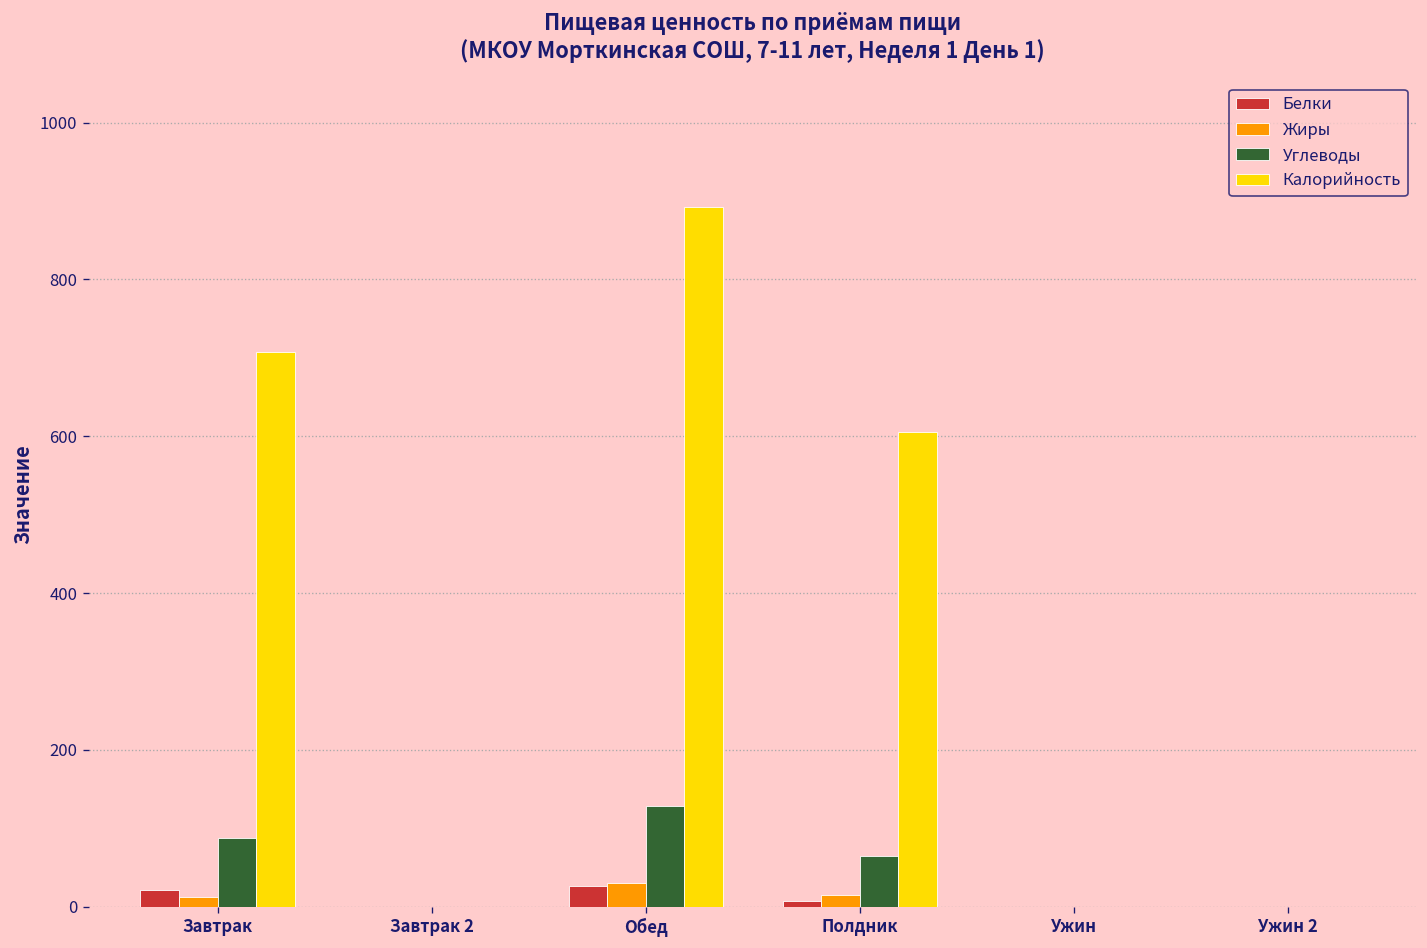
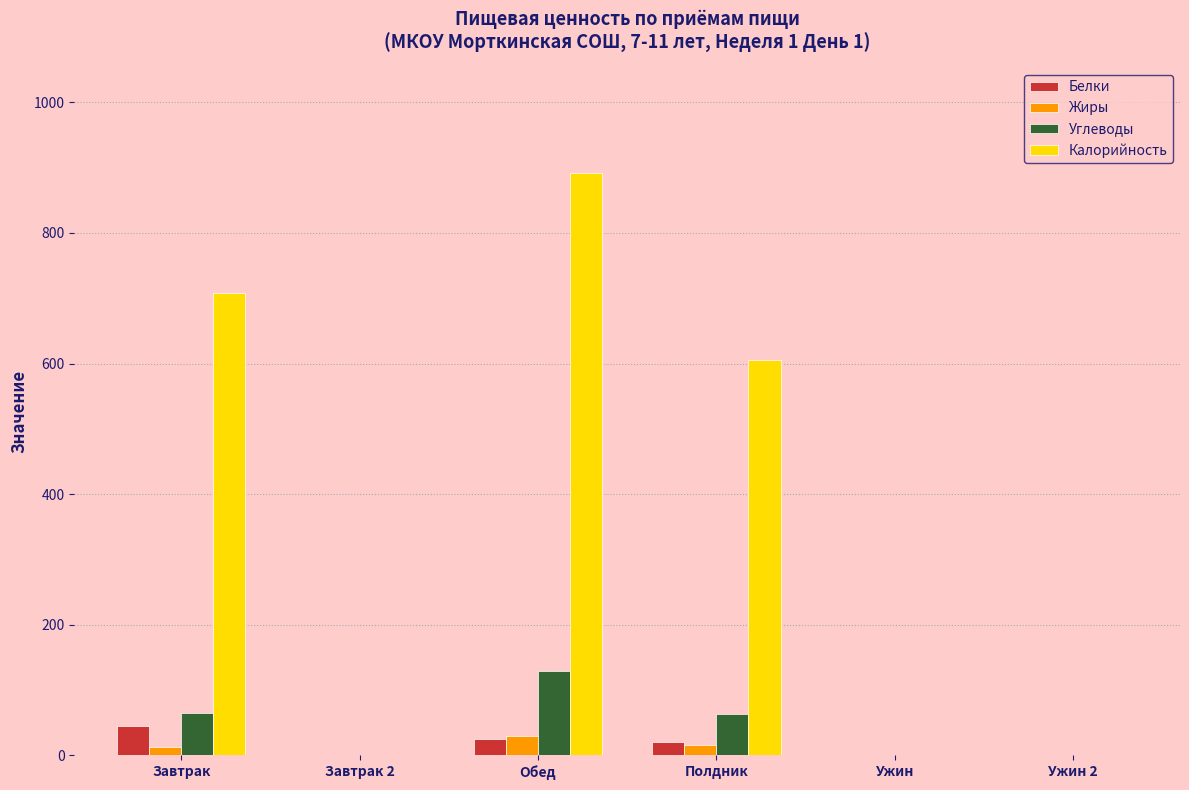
Белки, Завтрак: 20 -> 50
Углеводы, Завтрак: 90 -> 70
Белки, Полдник: 10 -> 20
